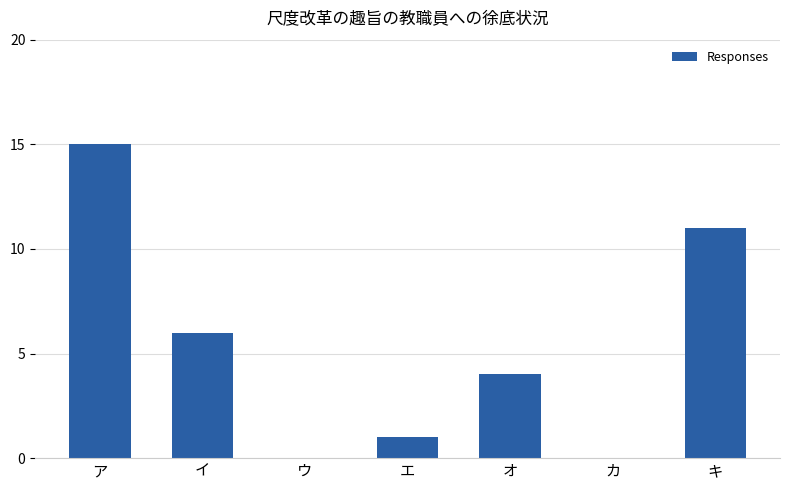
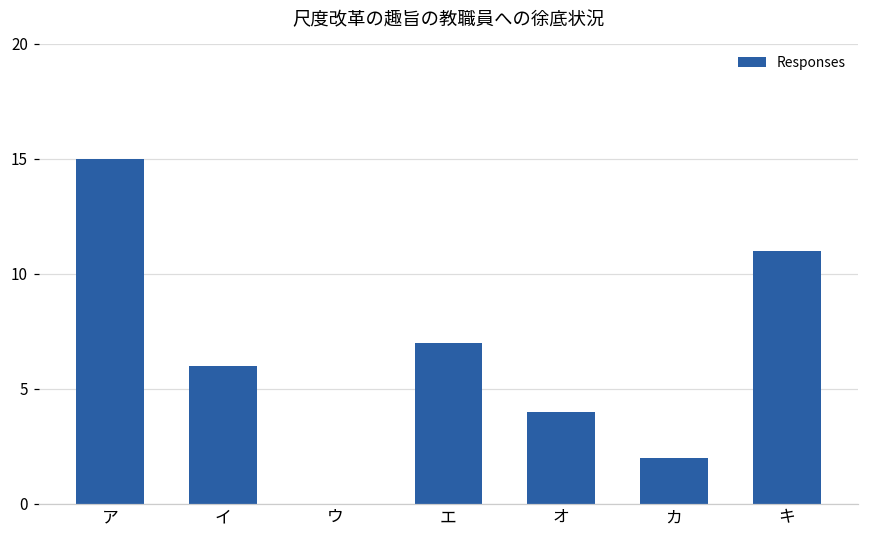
エ: 1 -> 7
カ: 0 -> 2
